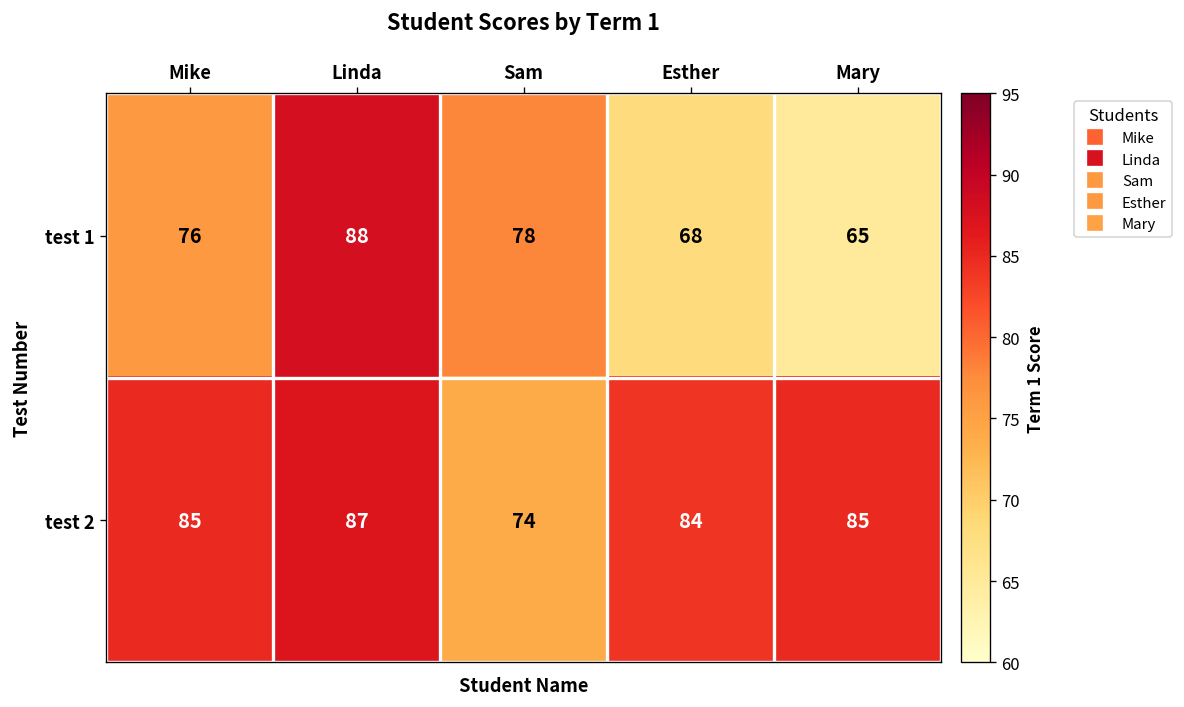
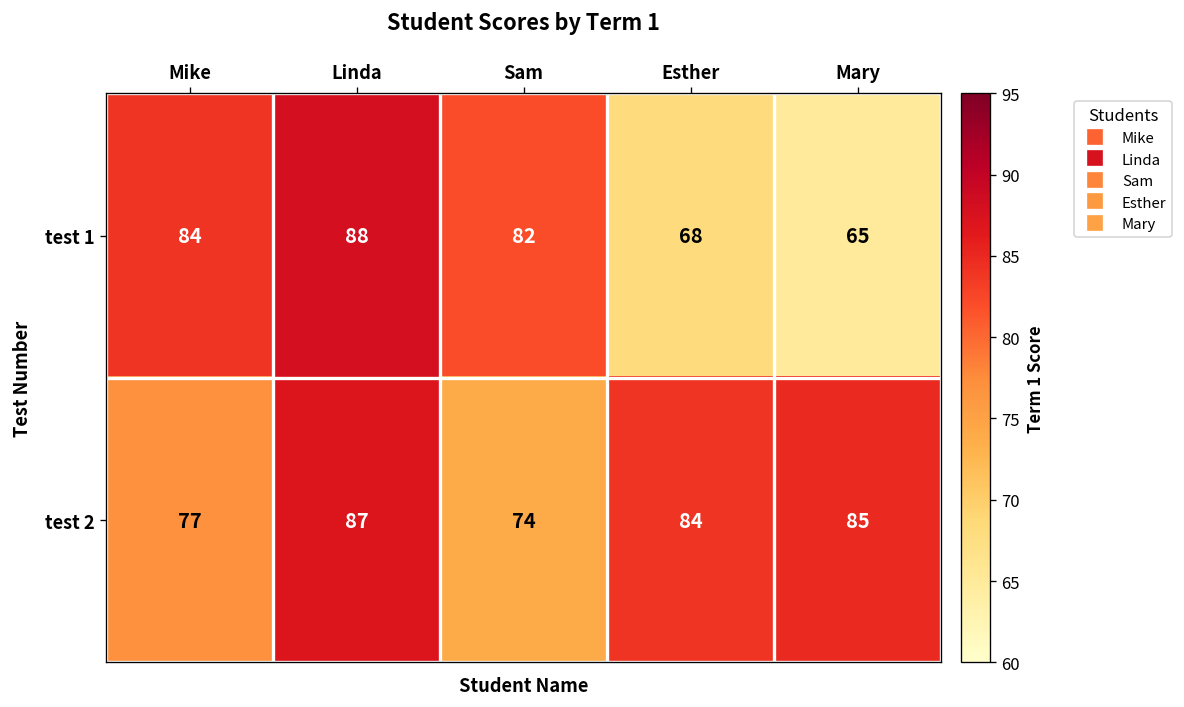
test 1, Mike: 76 -> 84
test 1, Sam: 78 -> 82
test 2, Mike: 85 -> 77
